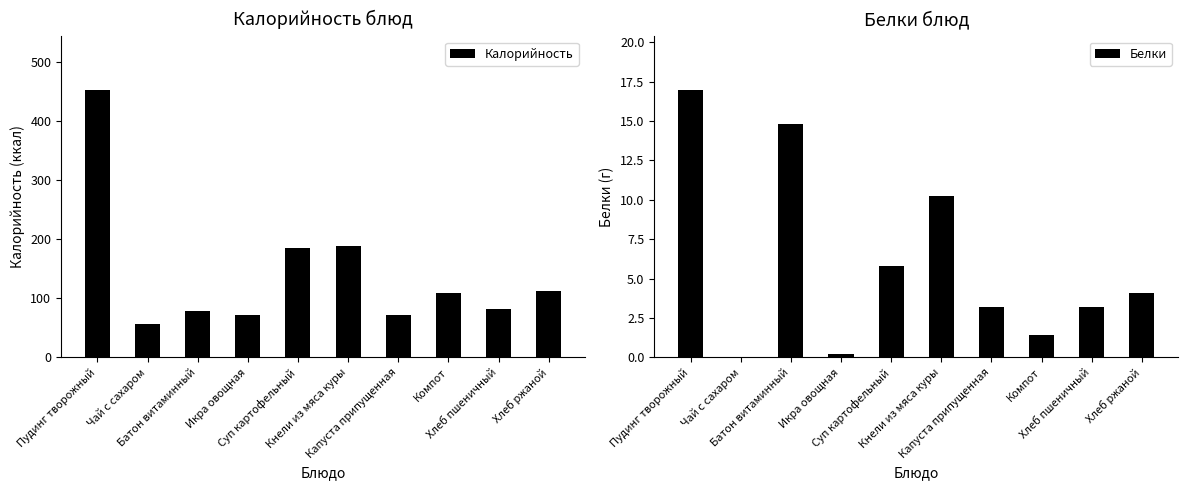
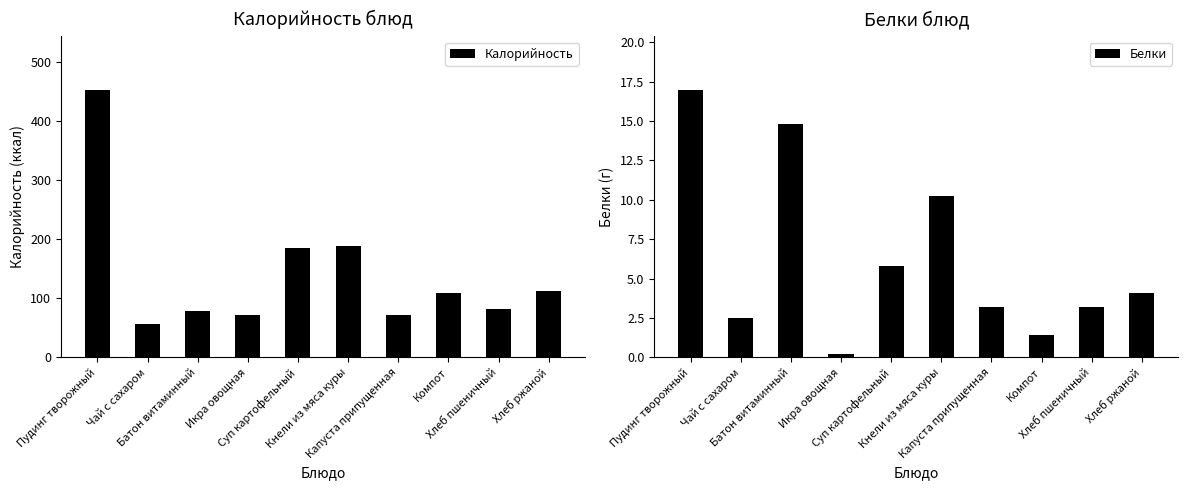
Белки блюд, Чай с сахаром: 0.0 -> 2.5
